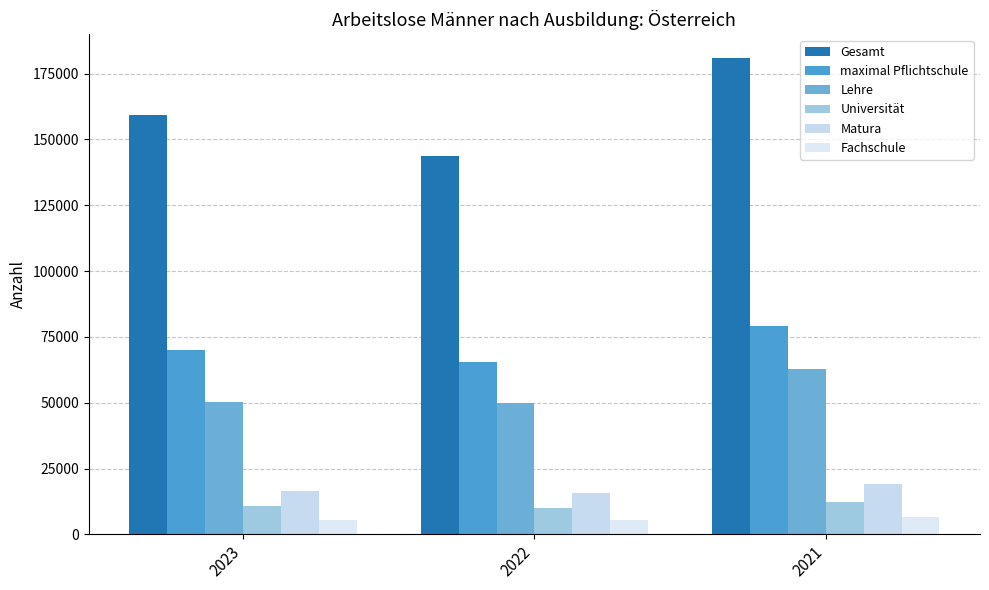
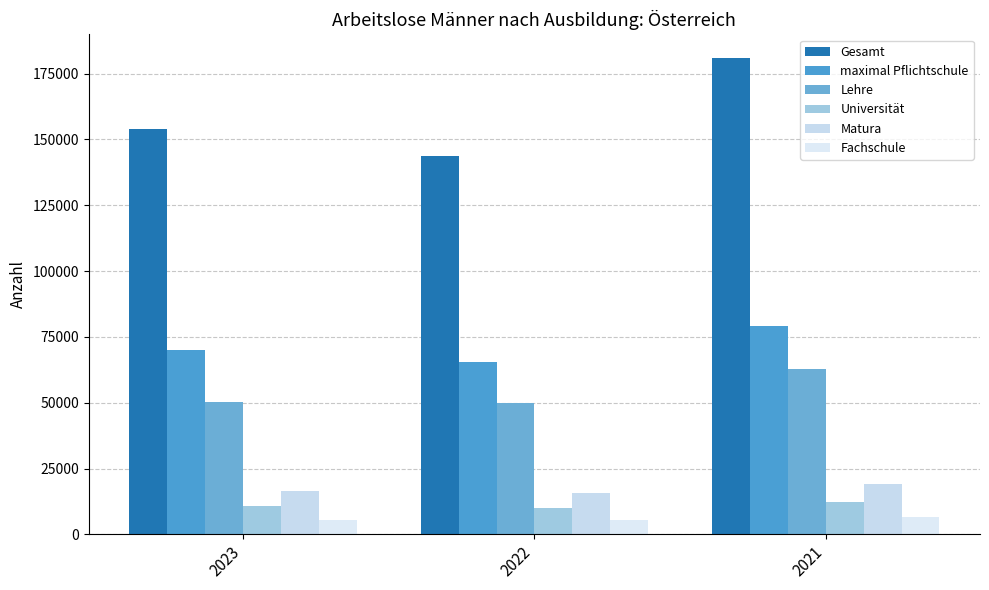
Gesamt, 2023: 159000 -> 154000
